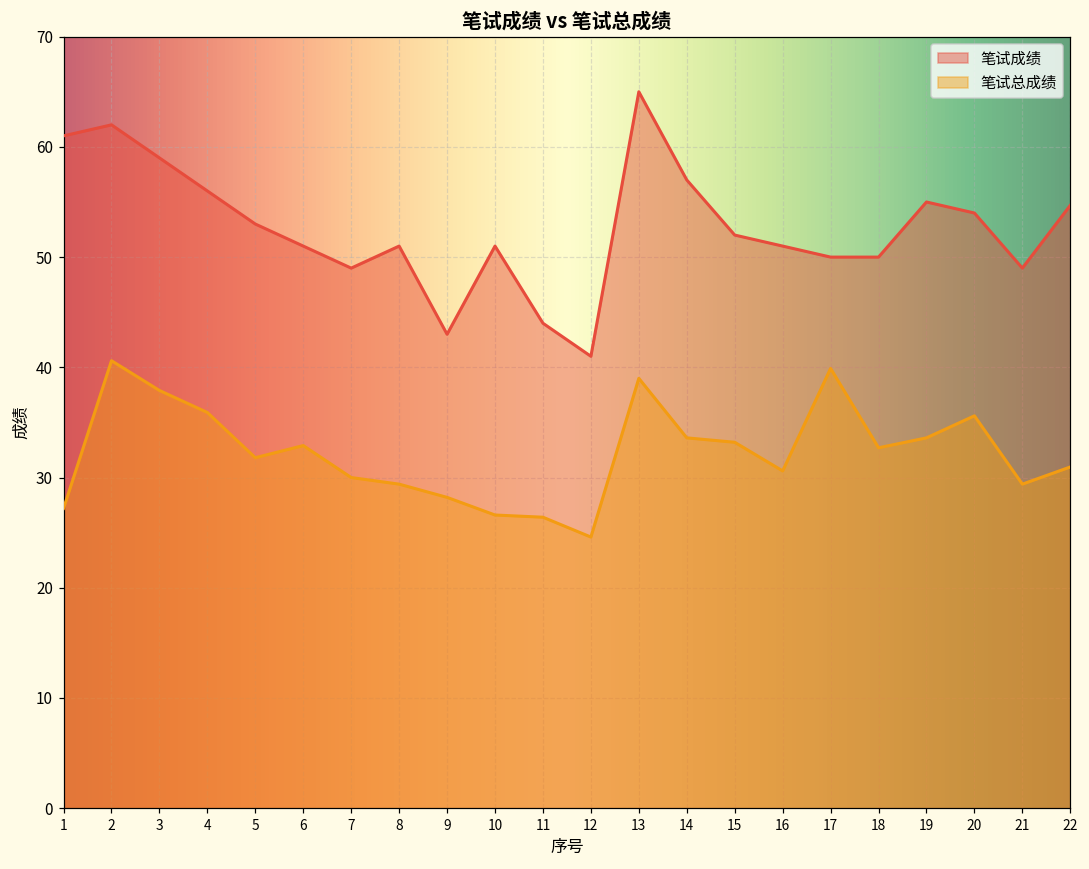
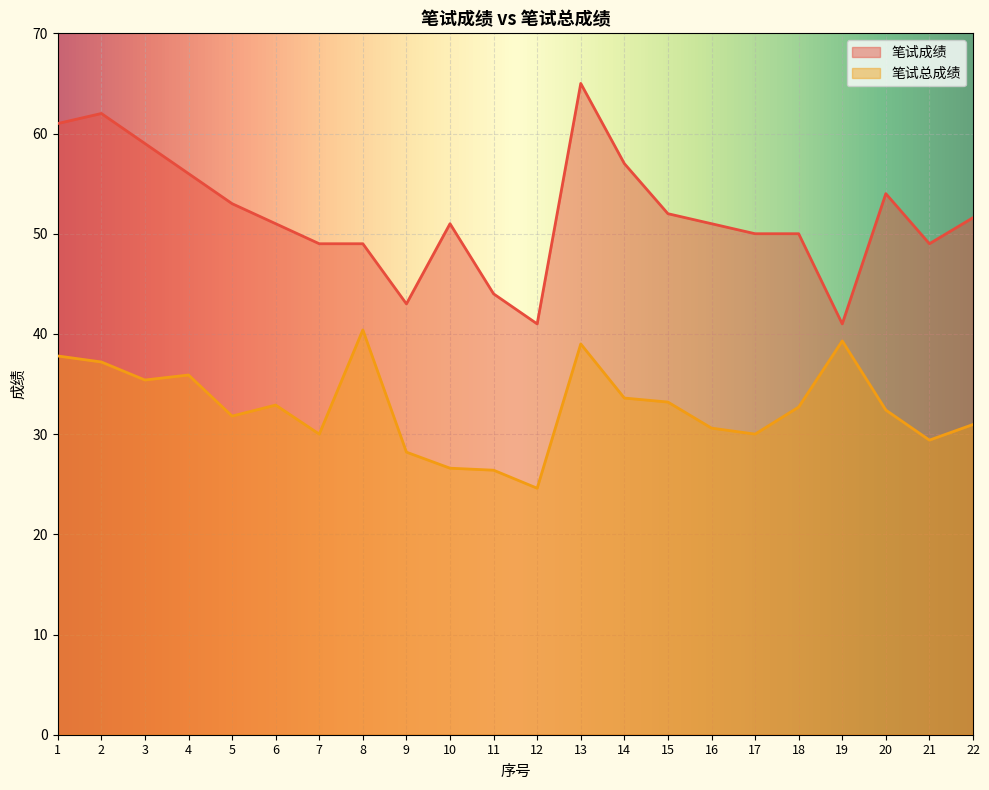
笔试总成绩, 1: 27.2 -> 37.8
笔试总成绩, 2: 40.6 -> 37.2
笔试总成绩, 3: 37.9 -> 35.4
笔试成绩, 8: 51 -> 49
笔试总成绩, 8: 29.4 -> 40.4
笔试总成绩, 17: 39.9 -> 30.0
笔试成绩, 19: 55 -> 41
笔试总成绩, 19: 33.6 -> 39.3
笔试总成绩, 20: 35.6 -> 32.4
笔试成绩, 22: 54.7 -> 51.6
